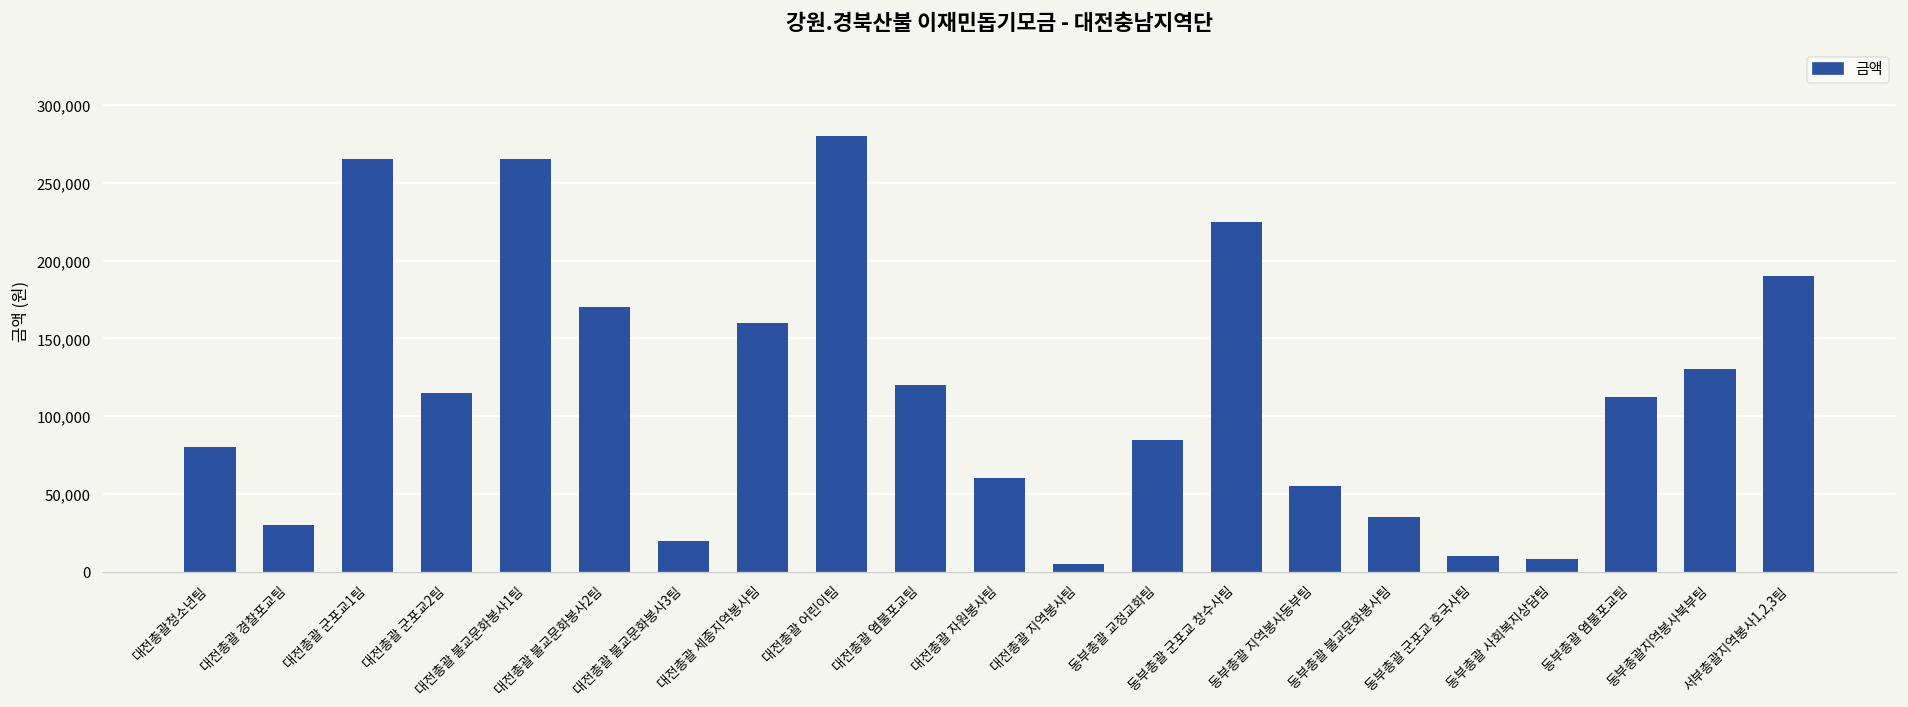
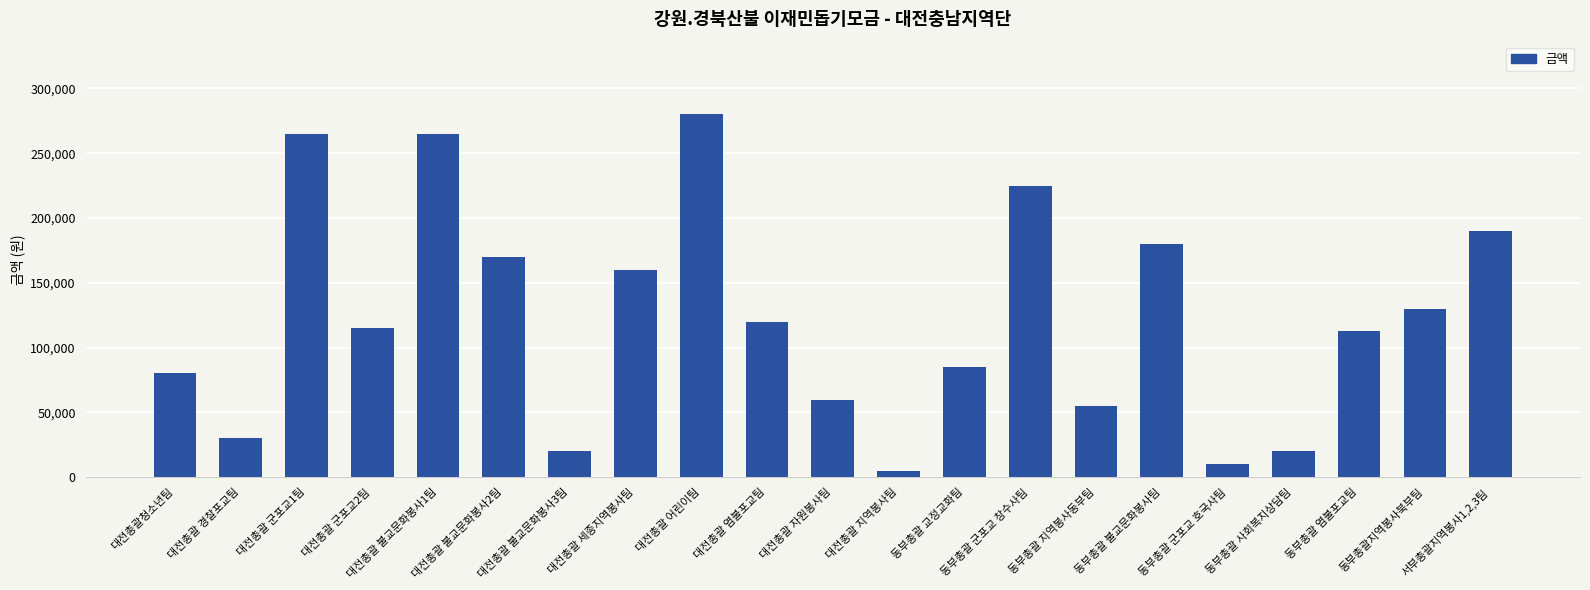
동부총괄 불교문화봉사팀: 35,000 -> 180,000
동부총괄 사회복지상담팀: 8,000 -> 20,000
